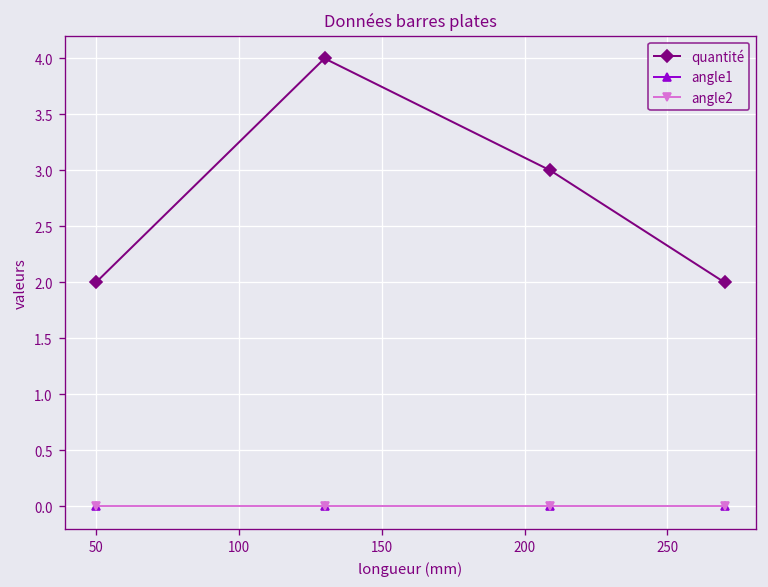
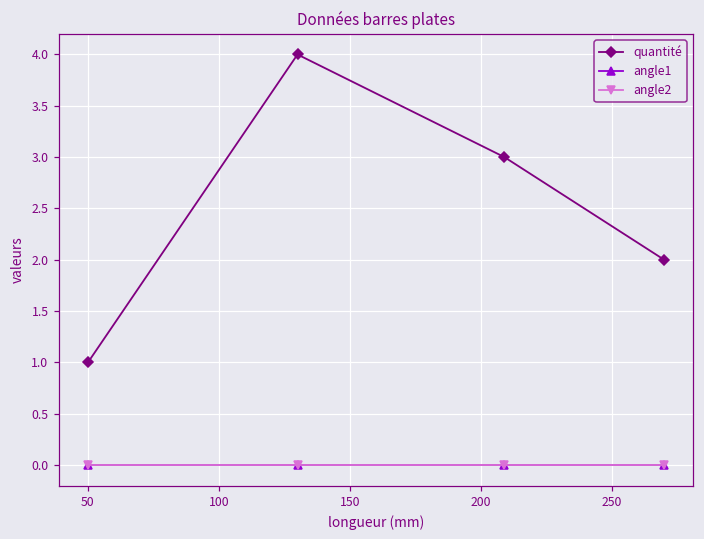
quantité, 50: 2 -> 1
